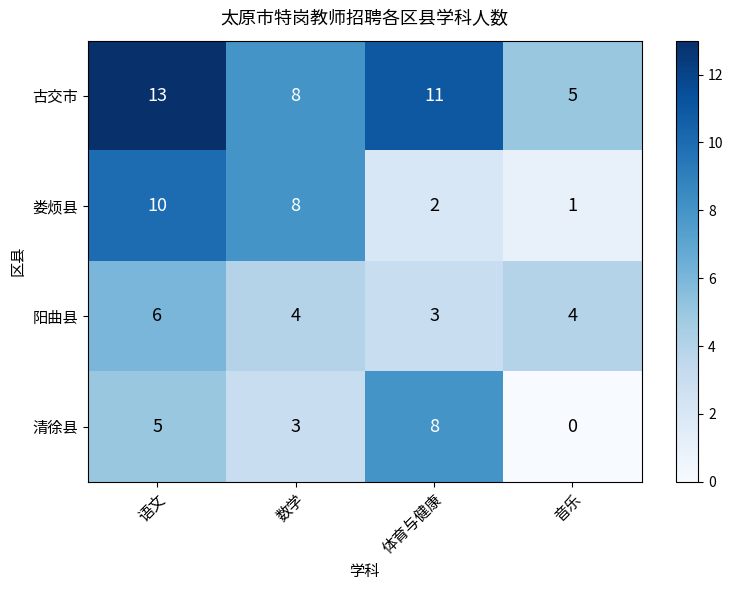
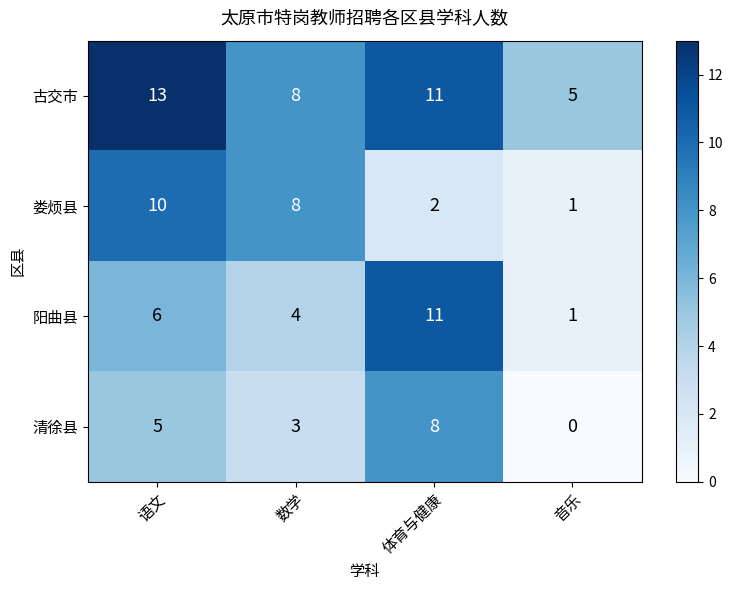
阳曲县, 体育与健康: 3 -> 11
阳曲县, 音乐: 4 -> 1
